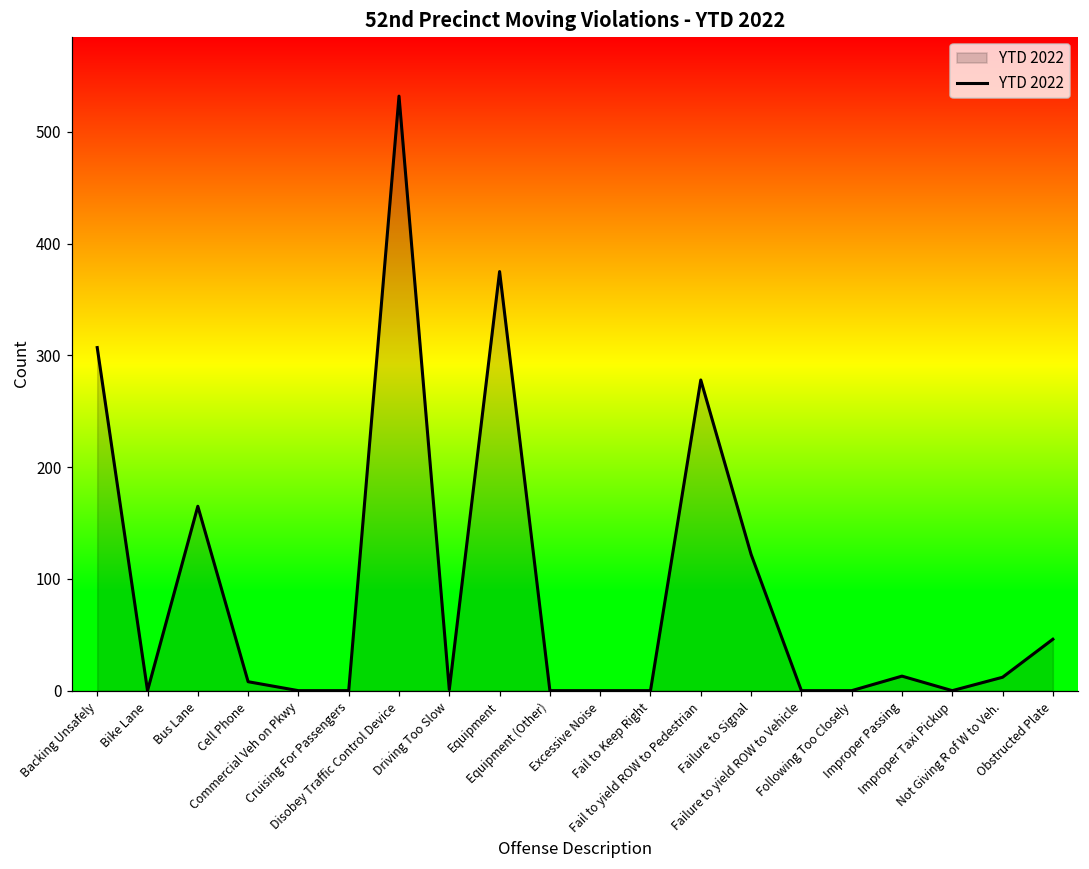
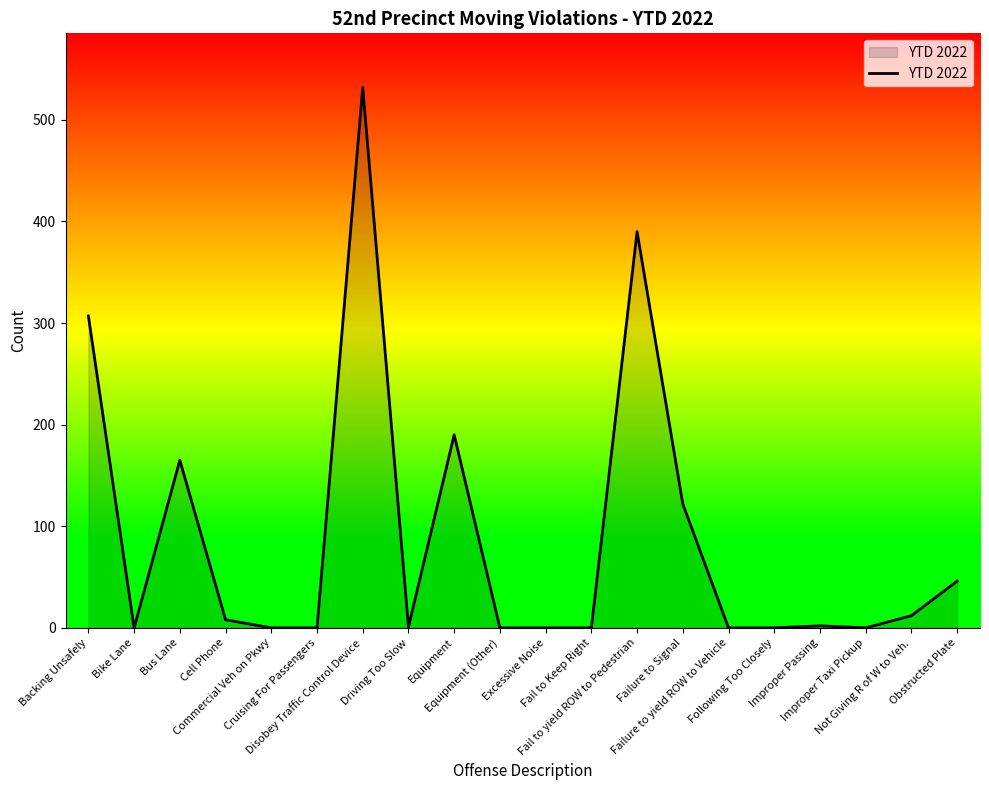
Equipment: 375 -> 190
Fail to yield ROW to Pedestrian: 278 -> 390
Improper Passing: 13 -> 2
